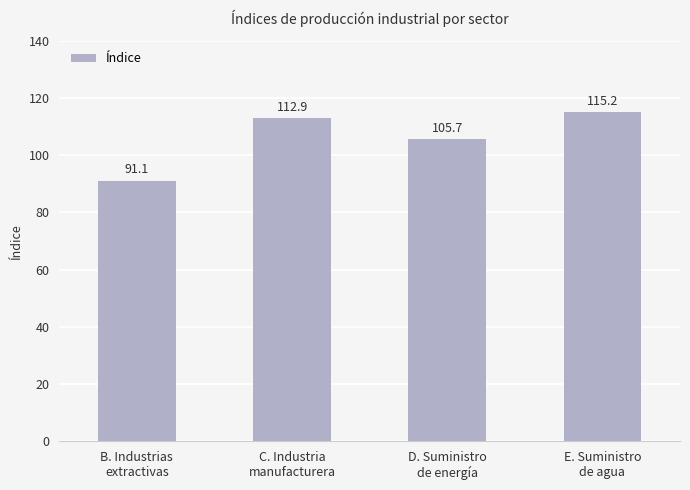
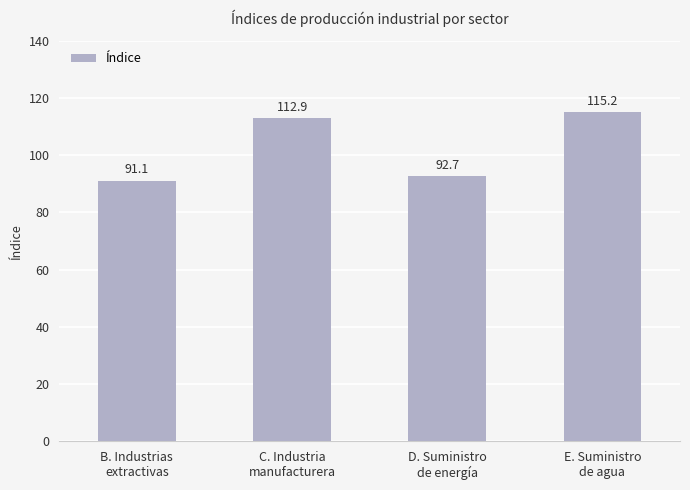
D. Suministro de energía: 105.7 -> 92.7
